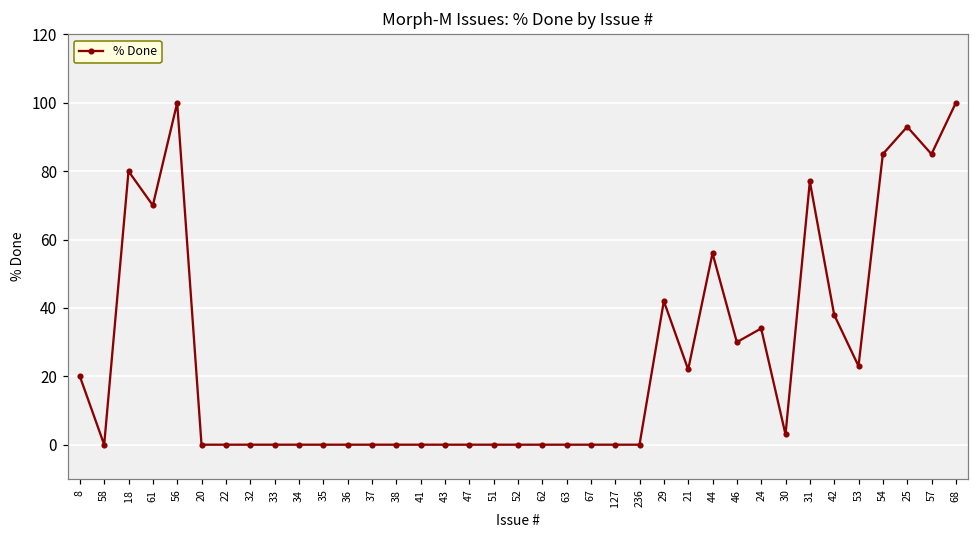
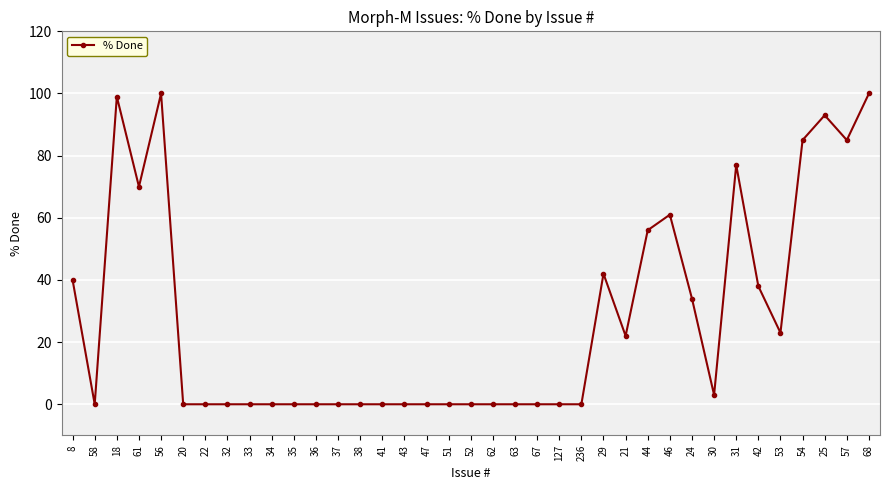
8: 20 -> 40
18: 80 -> 99
46: 30 -> 61
